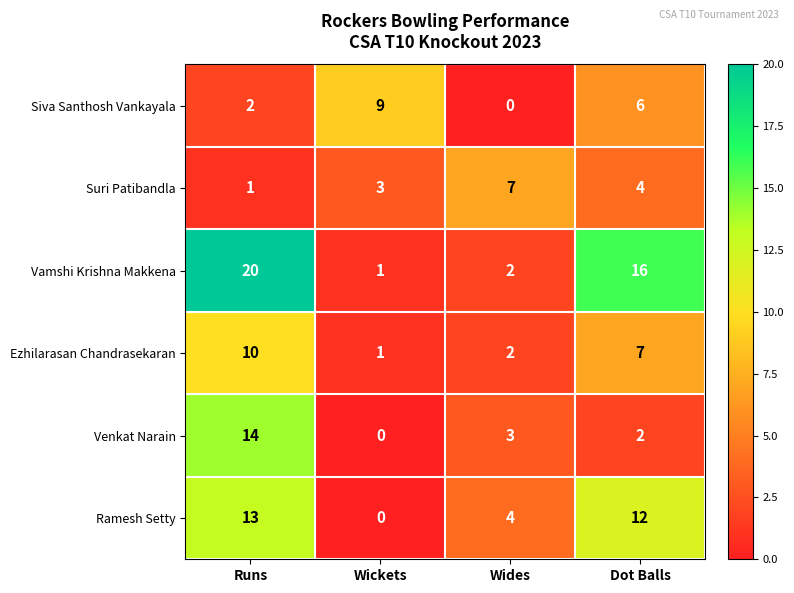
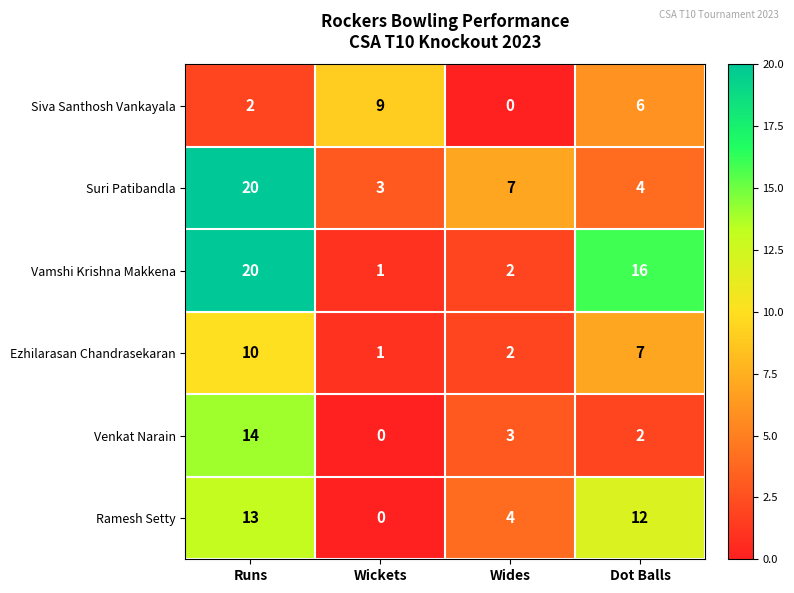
Suri Patibandla, Runs: 1 -> 20
